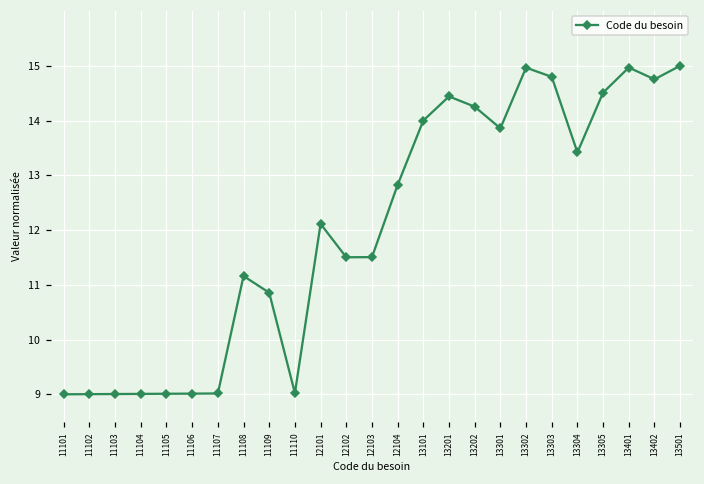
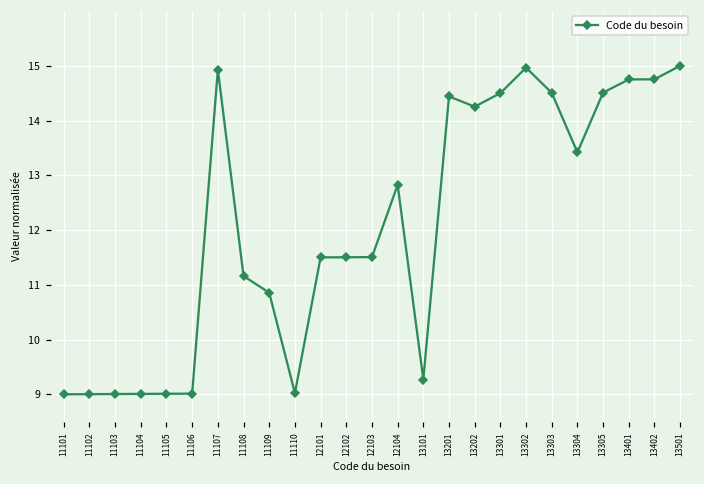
11107: 9.0 -> 14.9
12101: 12.1 -> 11.5
13101: 14.0 -> 9.3
13301: 13.9 -> 14.5
13303: 14.8 -> 14.5
13401: 15.0 -> 14.8
